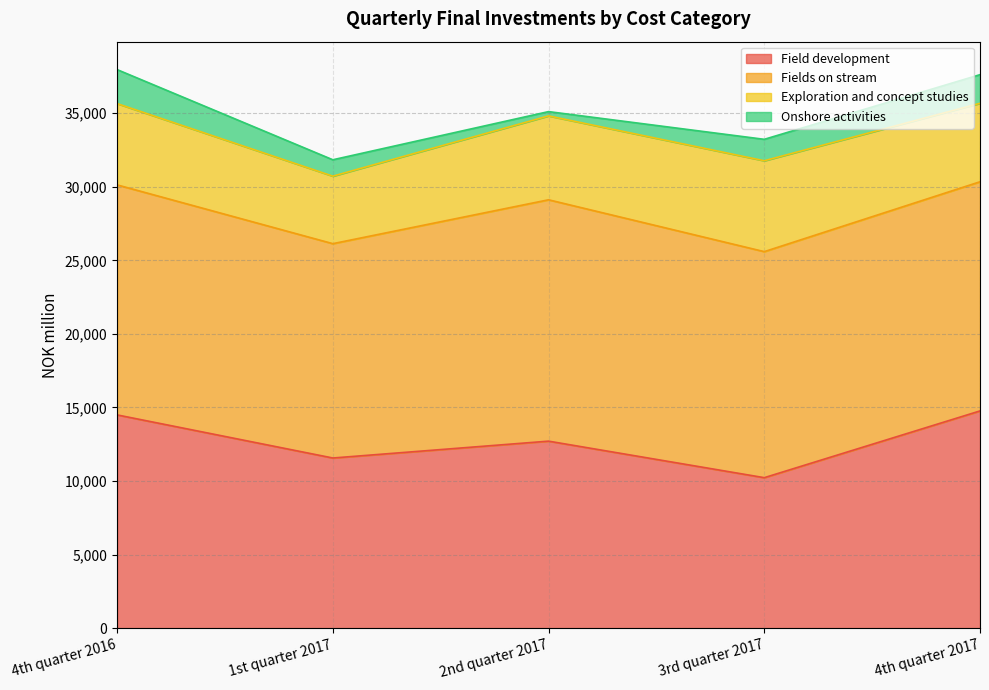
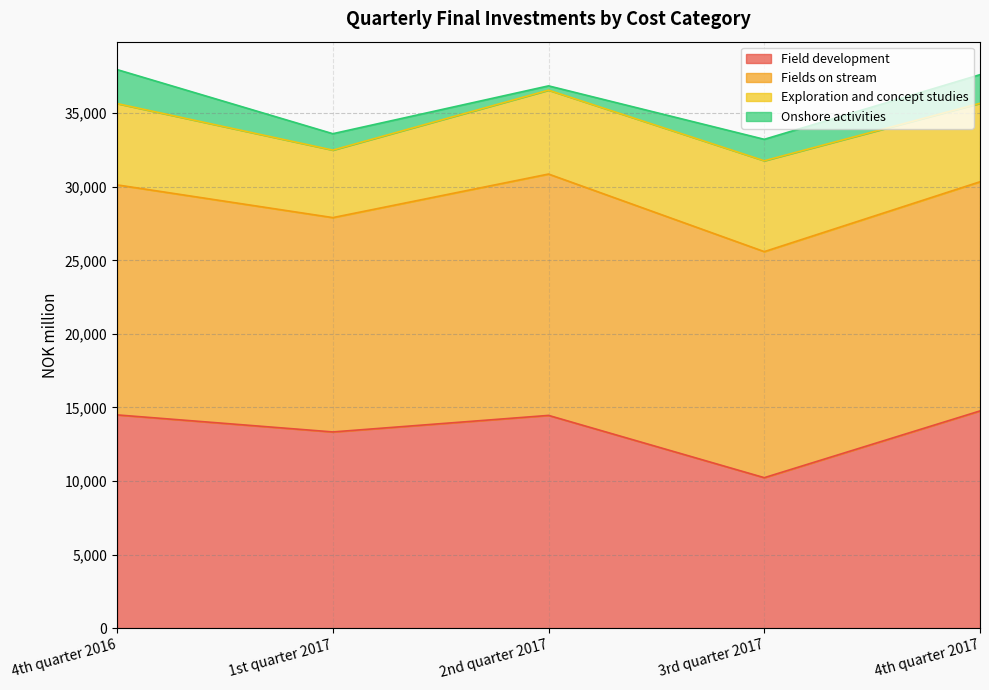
Field development, 1st quarter 2017: 11,600 -> 13,300
Field development, 2nd quarter 2017: 12,700 -> 14,500
